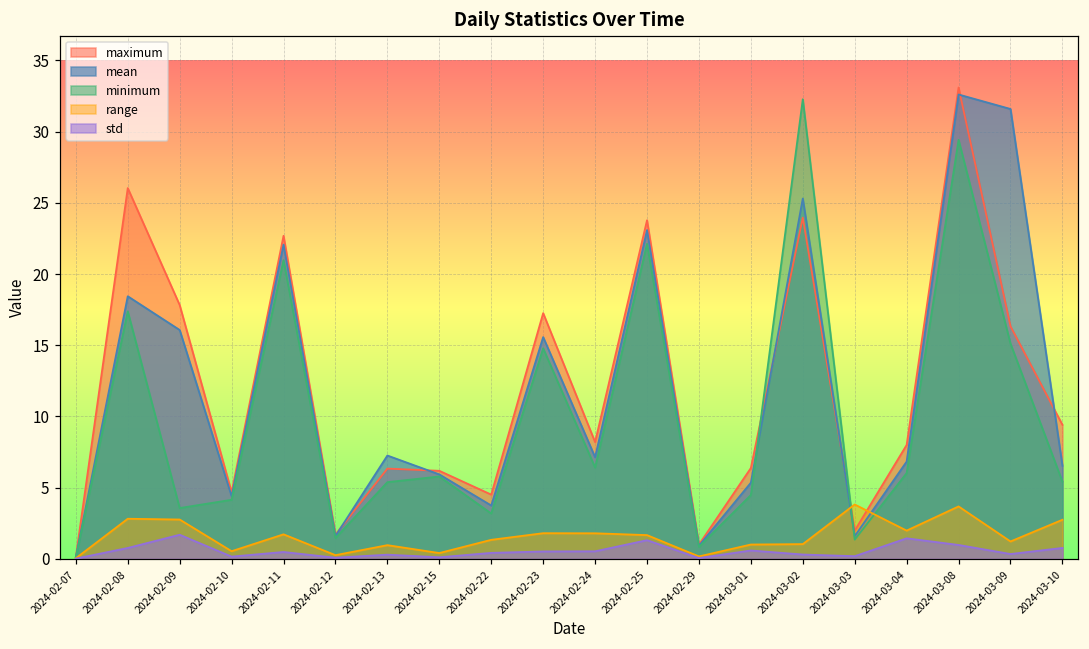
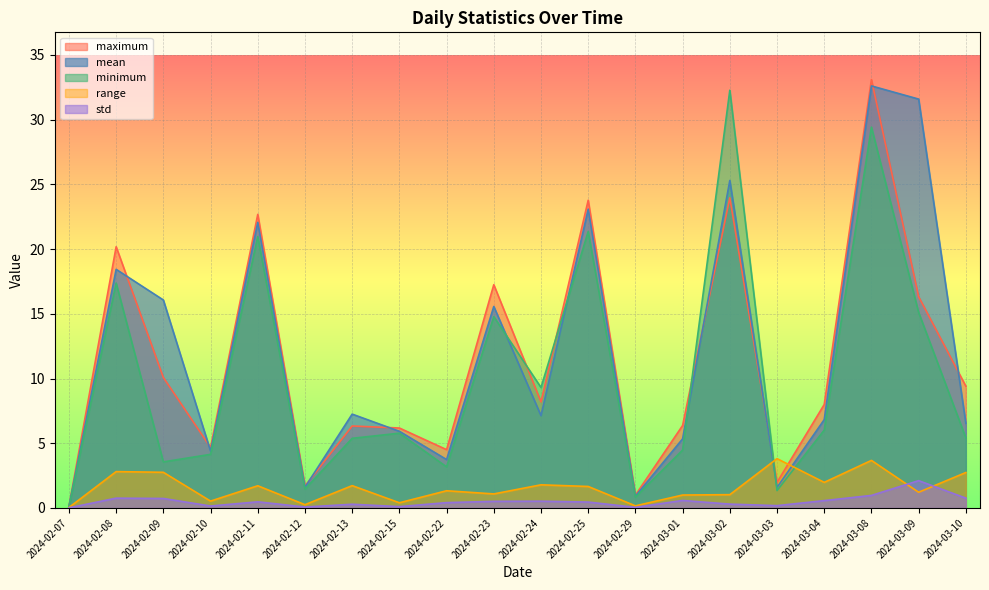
maximum, 2024-02-08: 26.0 -> 20.2
maximum, 2024-02-09: 17.8 -> 10.1
std, 2024-02-09: 1.7 -> 0.7
range, 2024-02-13: 1.0 -> 1.7
range, 2024-02-23: 1.8 -> 1.1
minimum, 2024-02-24: 6.4 -> 9.3
minimum, 2024-02-25: 22.1 -> 21.4
std, 2024-02-25: 1.3 -> 0.5
std, 2024-03-04: 1.4 -> 0.6
std, 2024-03-09: 0.3 -> 2.1
